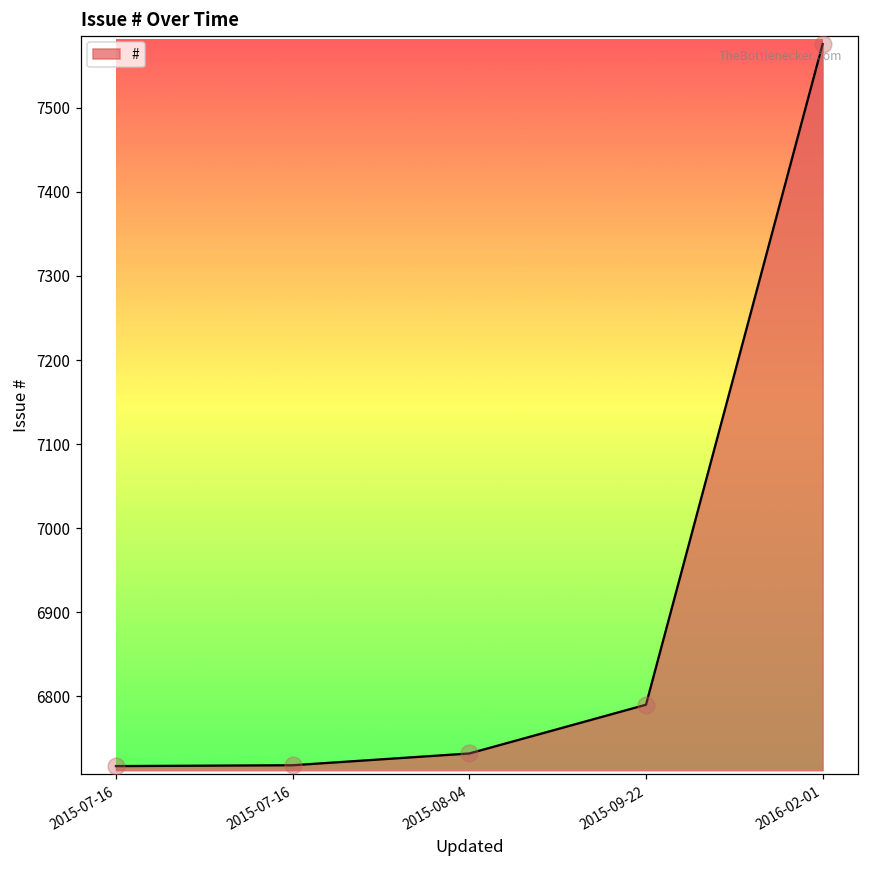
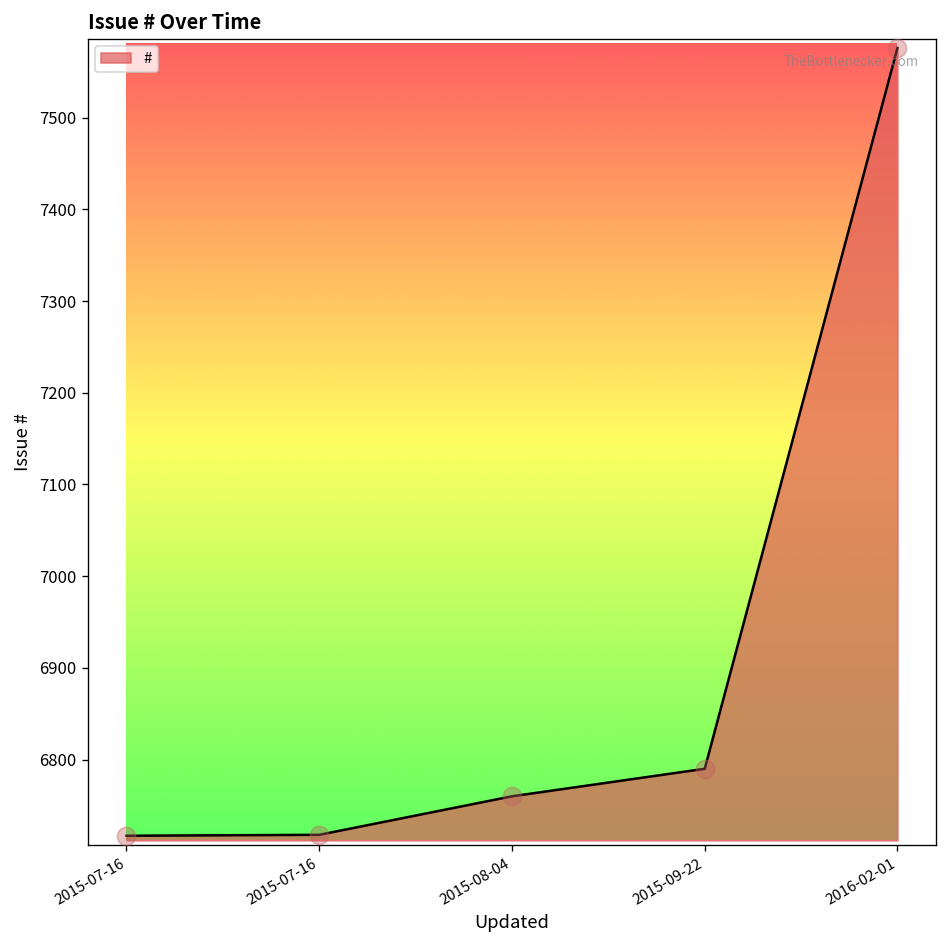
2015-08-04: 6730 -> 6760
